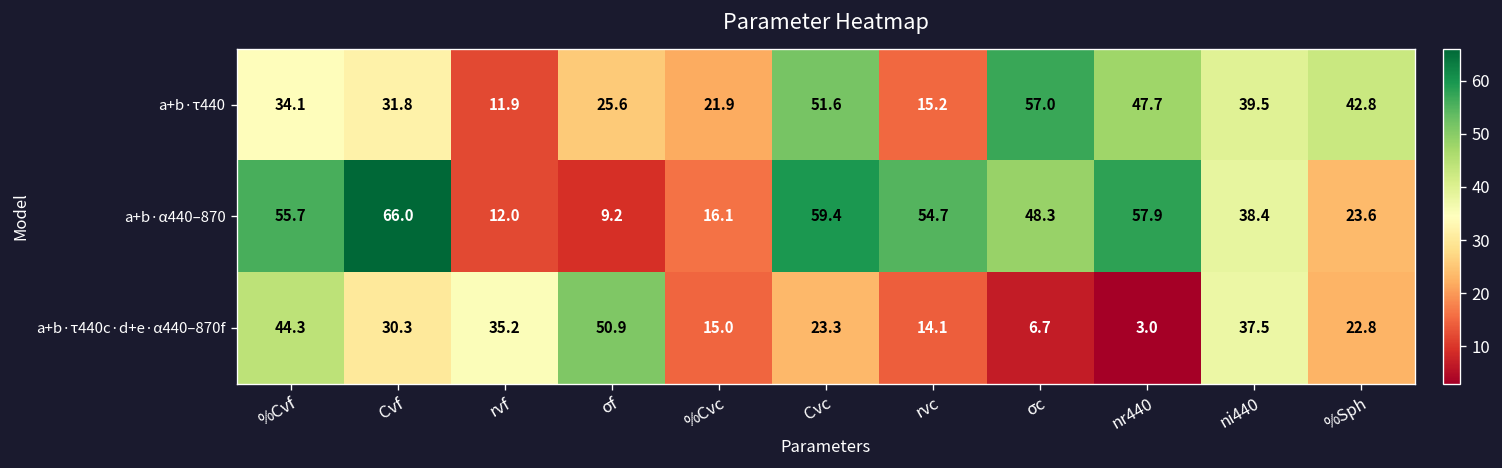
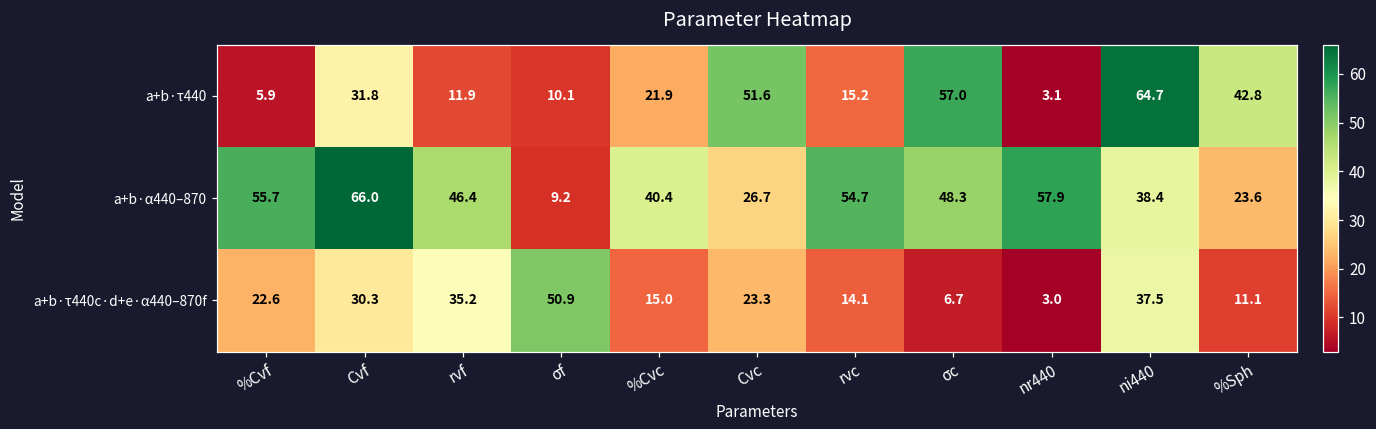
a+b·τ440, %Cvf: 34.1 -> 5.9
a+b·τ440, σf: 25.6 -> 10.1
a+b·τ440, nr440: 47.7 -> 3.1
a+b·τ440, ni440: 39.5 -> 64.7
a+b·α440–870, rvf: 12.0 -> 46.4
a+b·α440–870, %Cvc: 16.1 -> 40.4
a+b·α440–870, Cvc: 59.4 -> 26.7
a+b·τ440c·d+e·α440–870f, %Cvf: 44.3 -> 22.6
a+b·τ440c·d+e·α440–870f, %Sph: 22.8 -> 11.1
